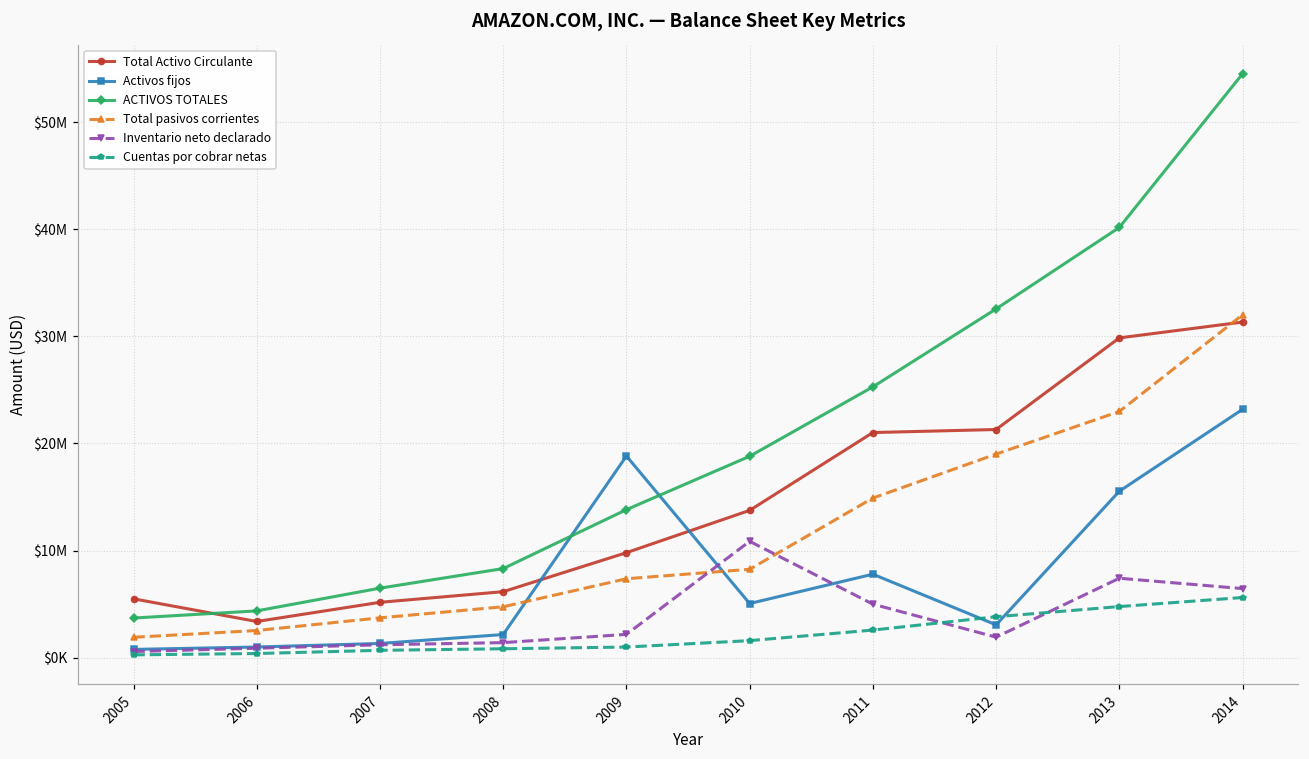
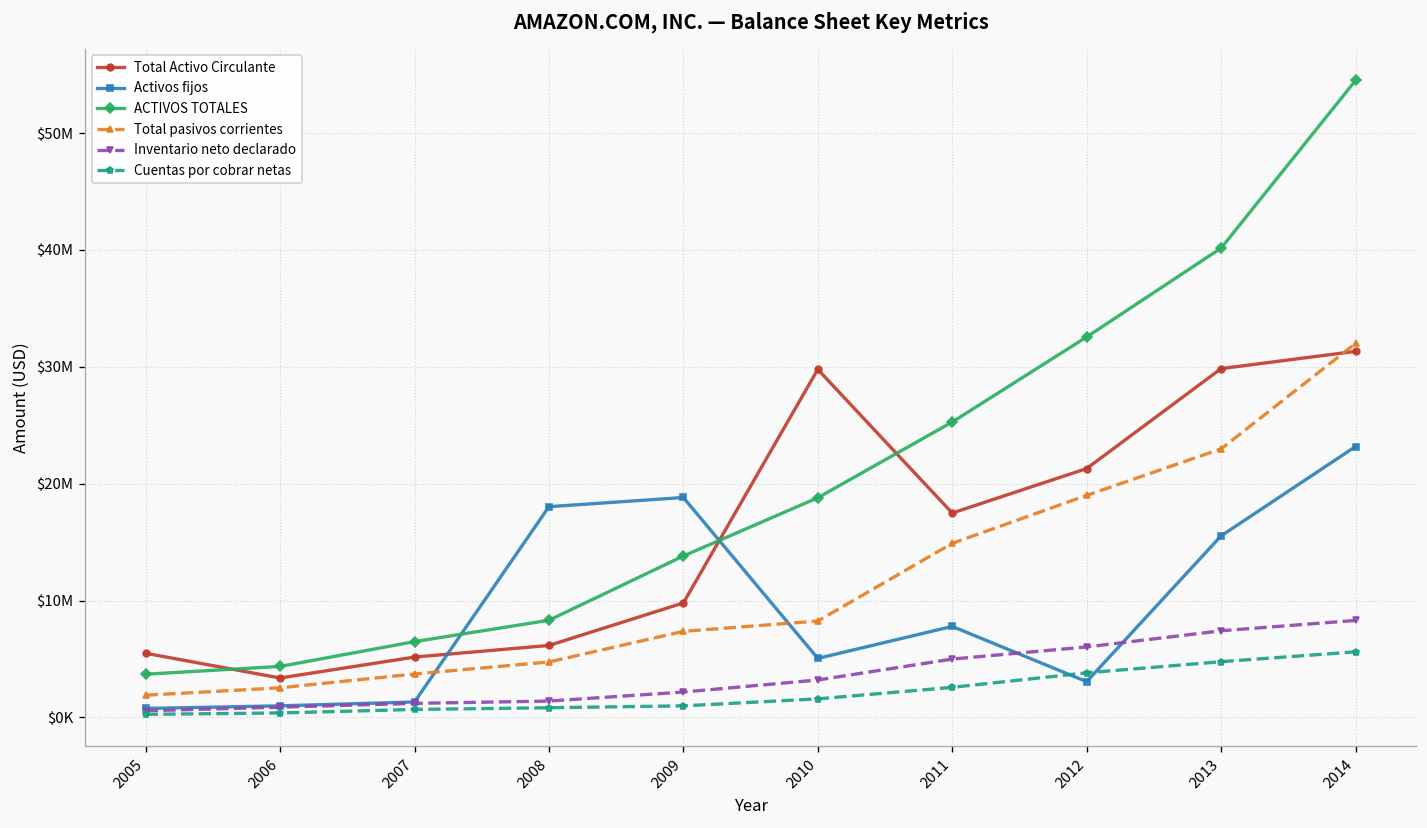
Activos fijos, 2008: $2000000 -> $18000000
Total Activo Circulante, 2010: $14000000 -> $30000000
Inventario neto declarado, 2010: $11000000 -> $3000000
Total Activo Circulante, 2011: $21000000 -> $17000000
Inventario neto declarado, 2012: $2000000 -> $6000000
Inventario neto declarado, 2014: $6000000 -> $8000000
